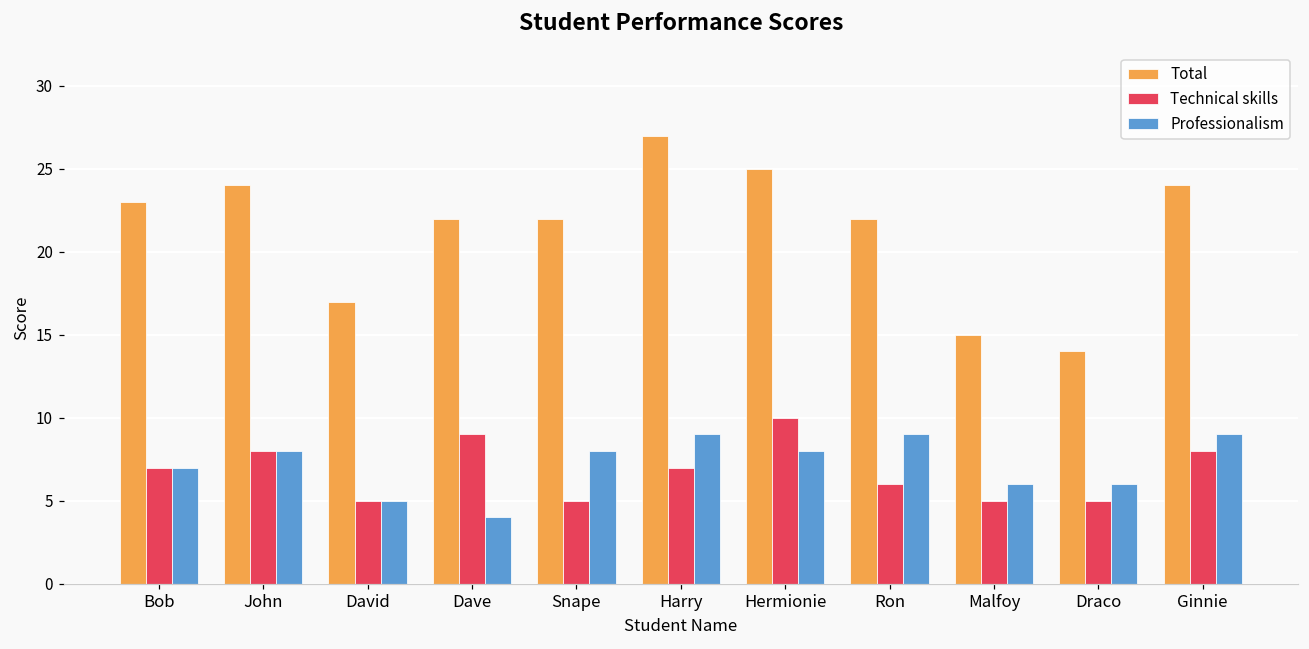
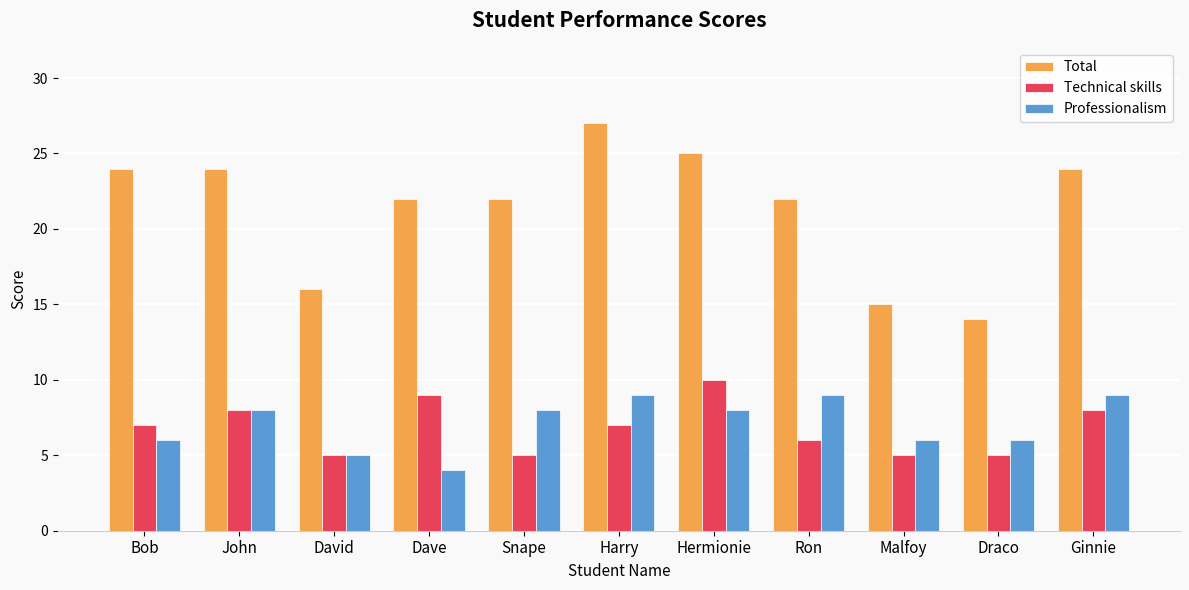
Total, Bob: 23 -> 24
Professionalism, Bob: 7 -> 6
Total, David: 17 -> 16
